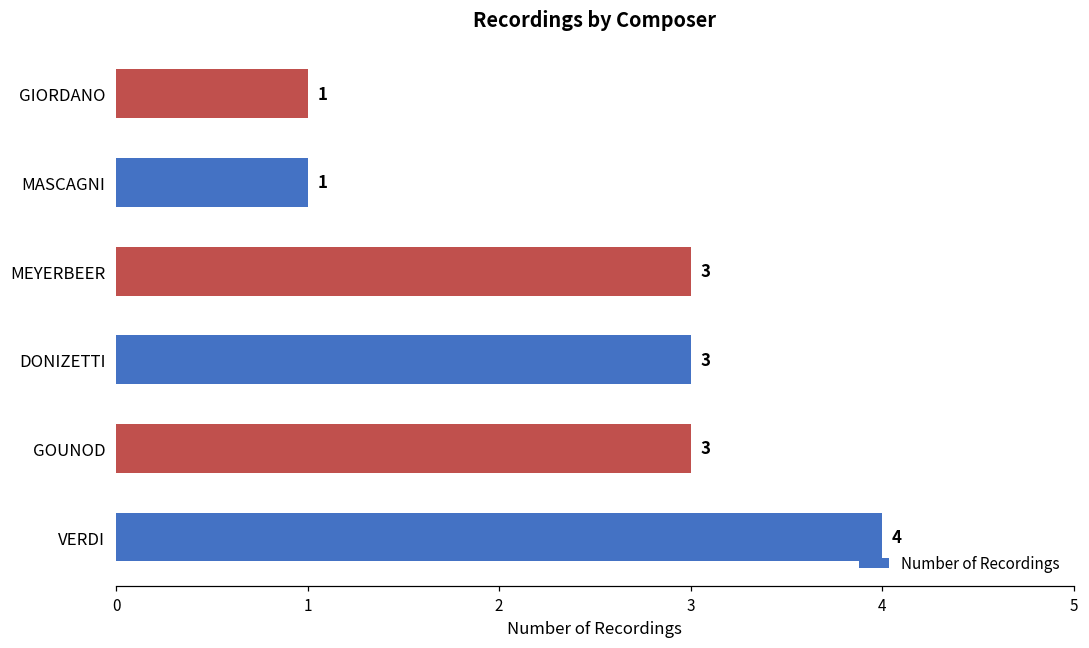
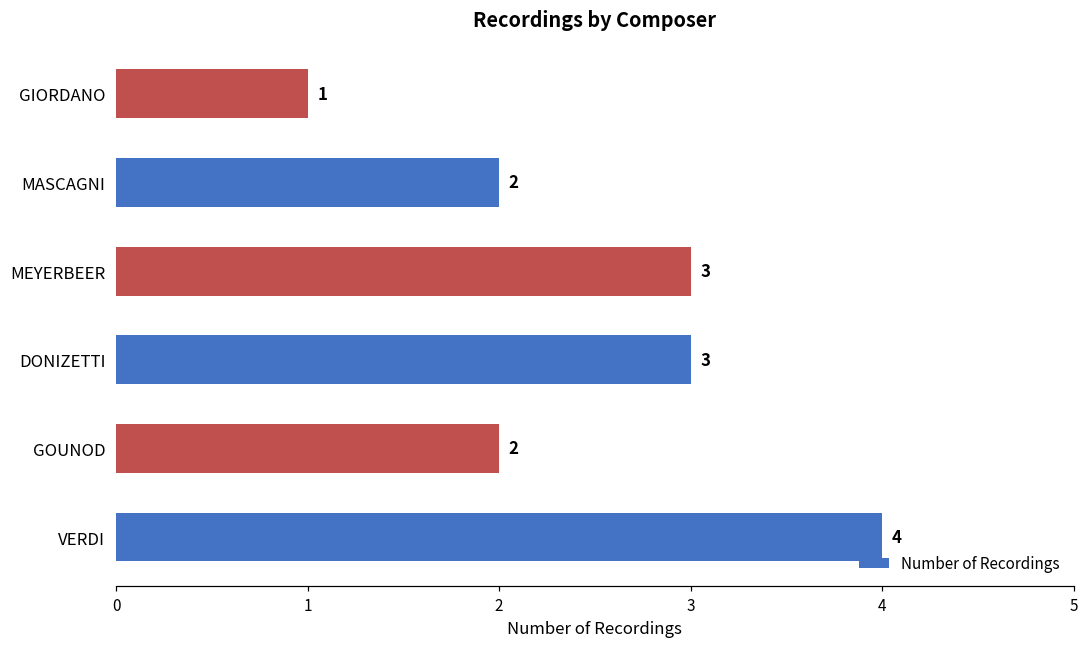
MASCAGNI: 1 -> 2
GOUNOD: 3 -> 2
